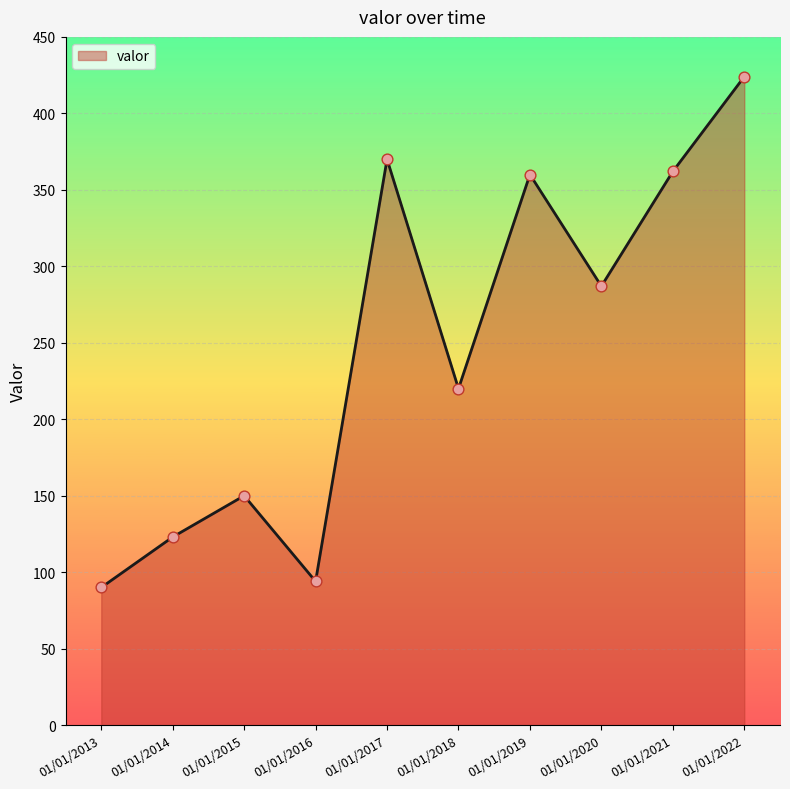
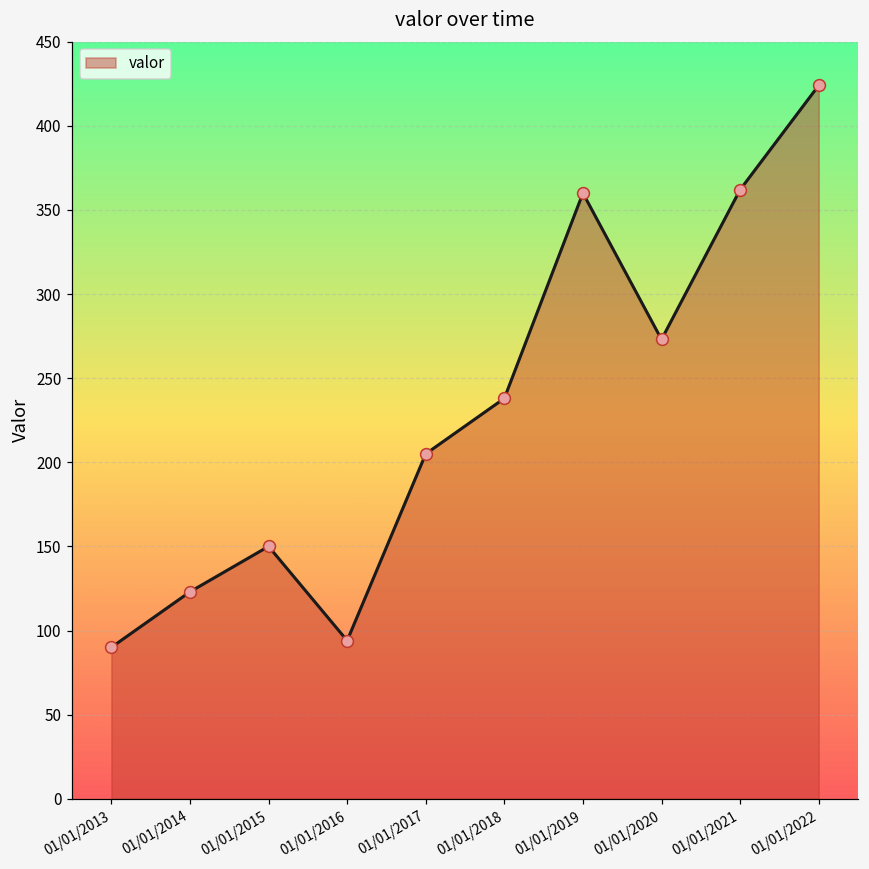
01/01/2017: 370 -> 205
01/01/2018: 220 -> 238
01/01/2020: 287 -> 273
